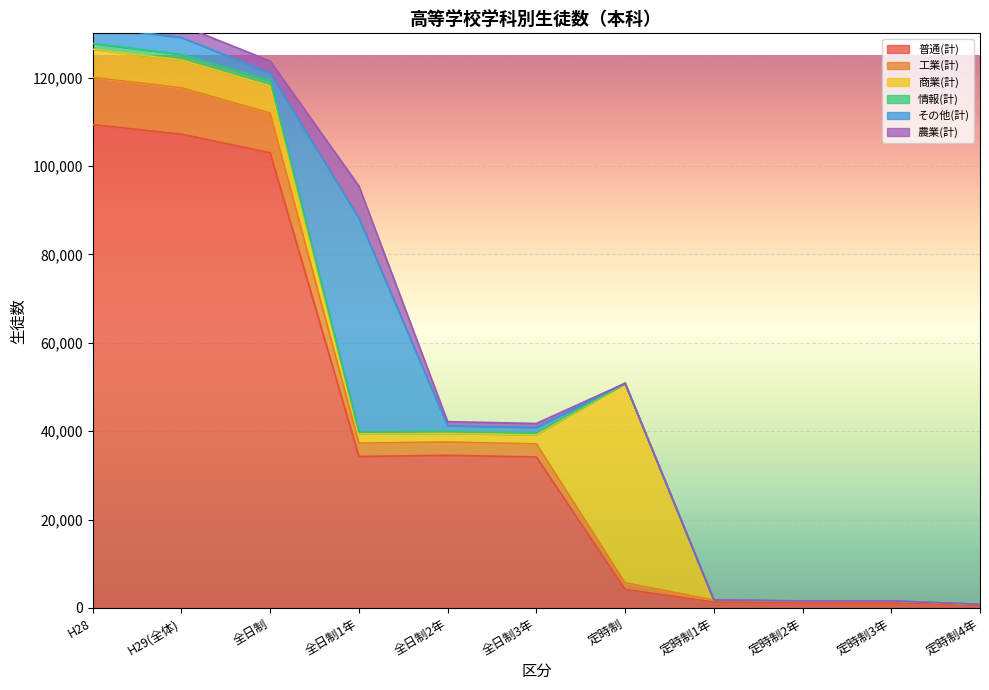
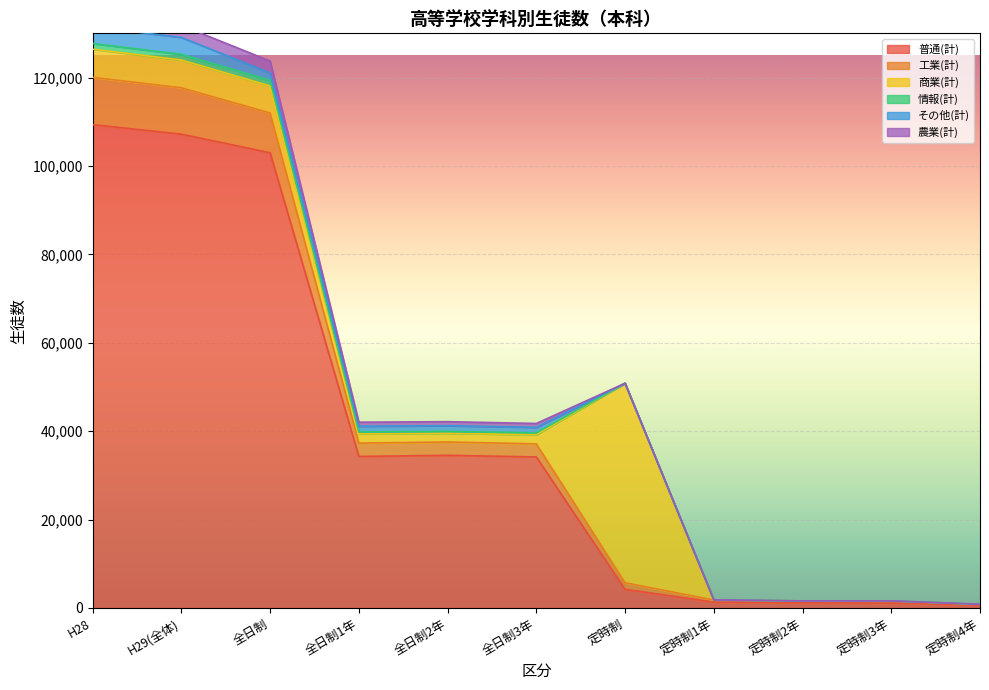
その他(計), 全日制1年: 48,000 -> 1,000
農業(計), 全日制1年: 7,000 -> 1,000
